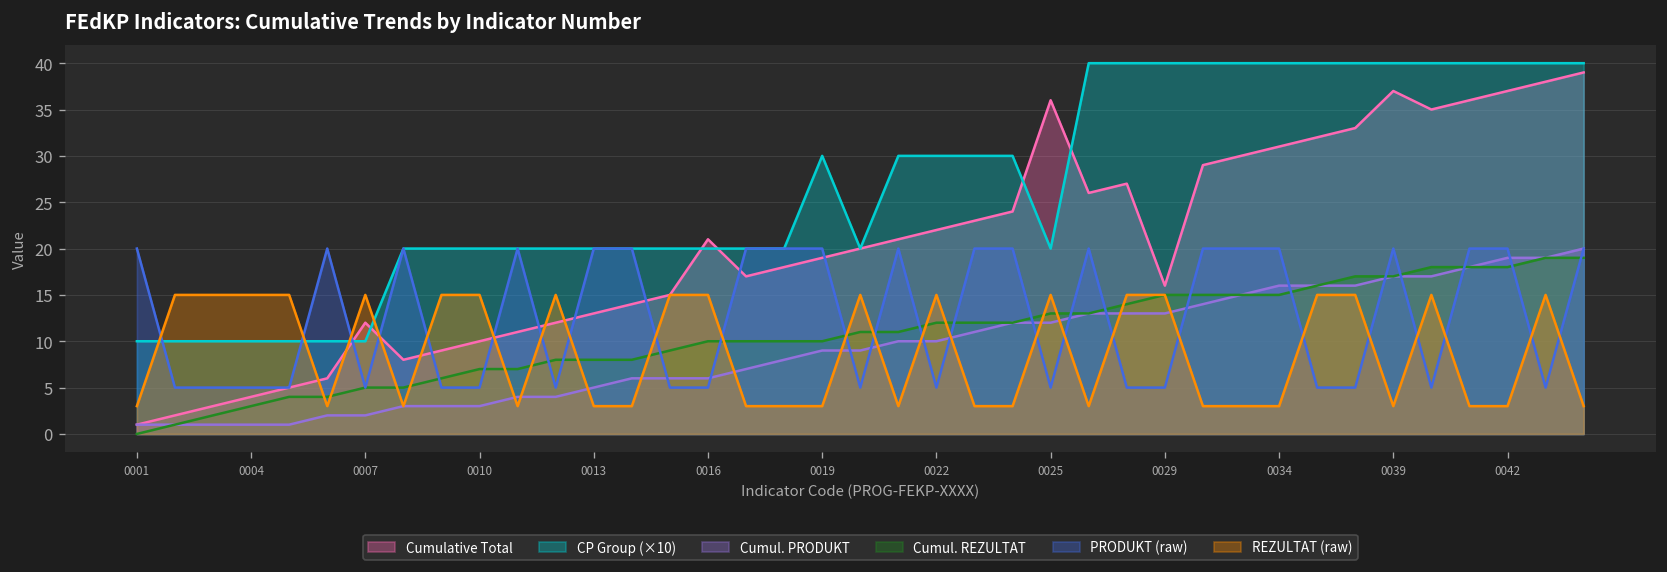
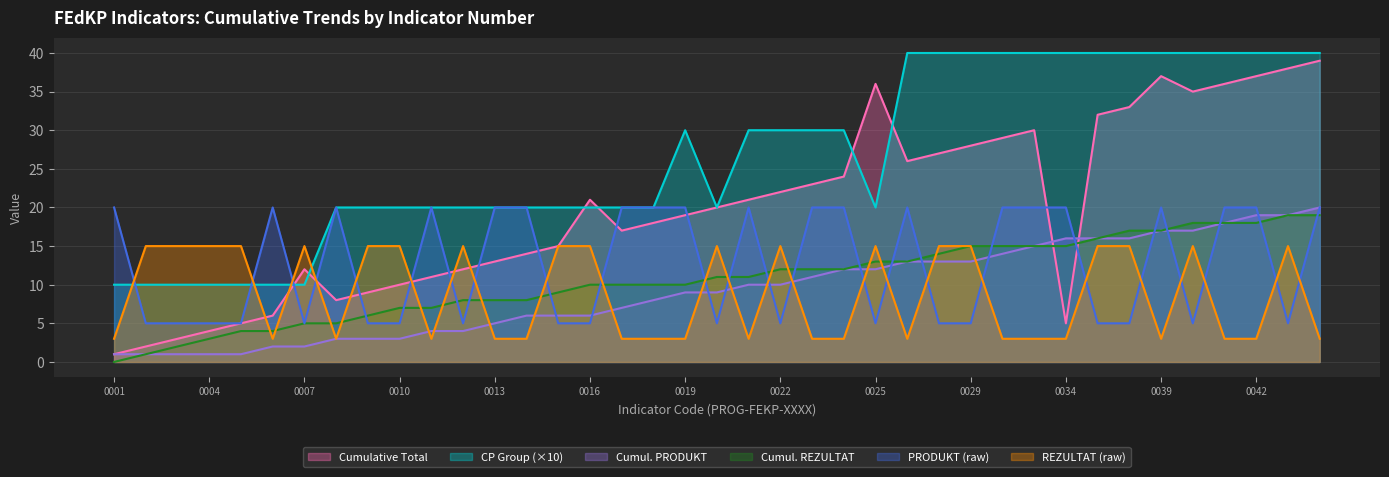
Cumulative Total, 0029: 16 -> 28
Cumulative Total, 0034: 31 -> 5
